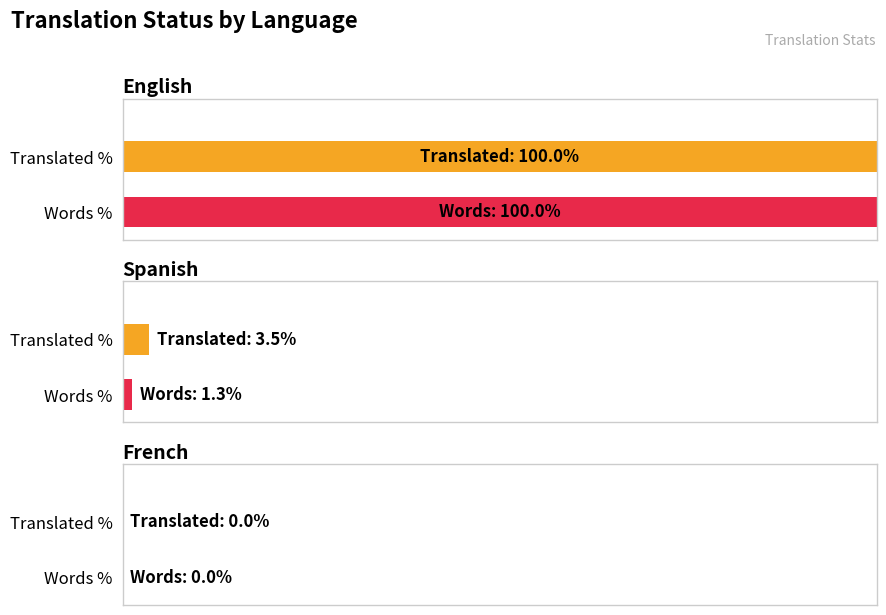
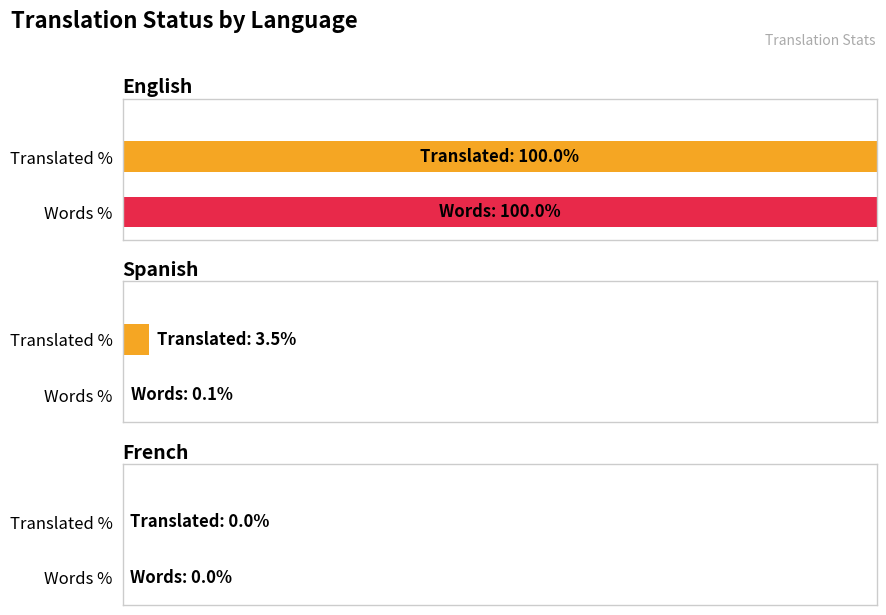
Spanish, Words %: 1.3% -> 0.1%
